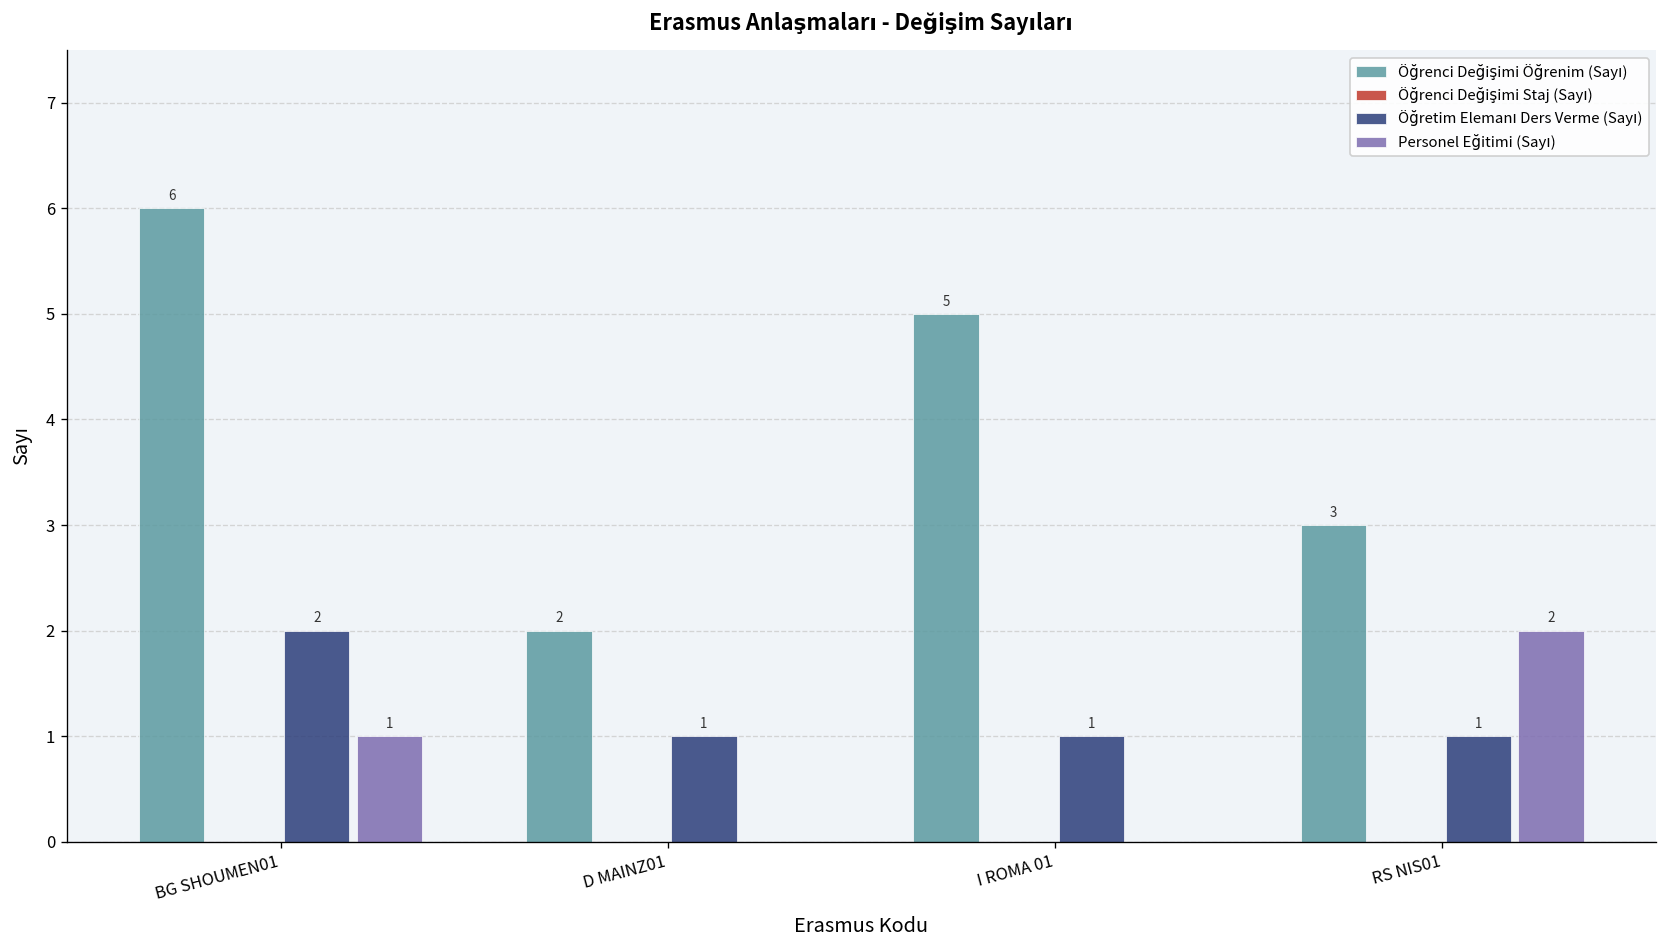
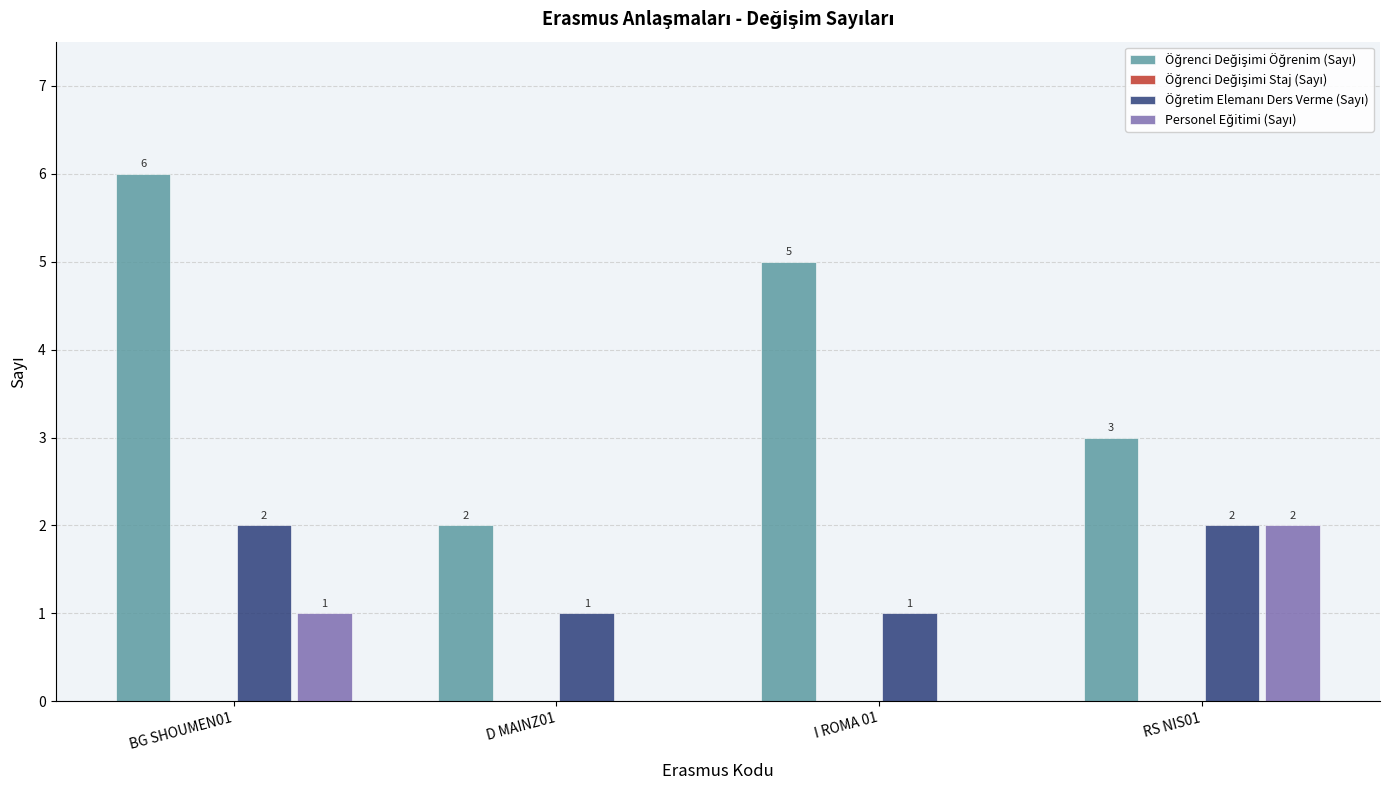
Öğretim Elemanı Ders Verme (Sayı), RS NIS01: 1 -> 2
